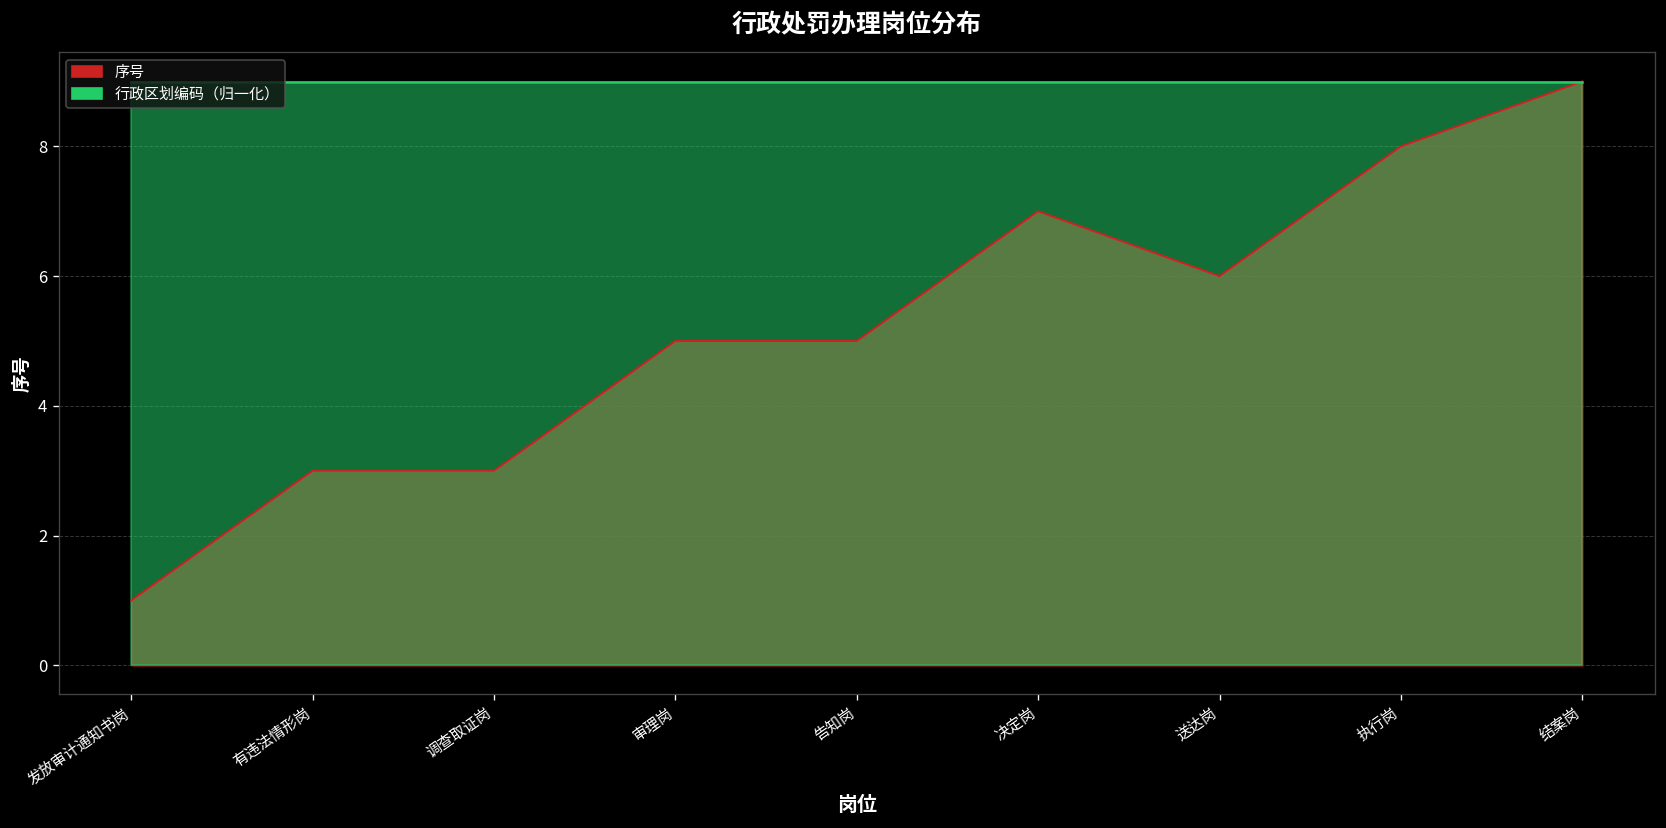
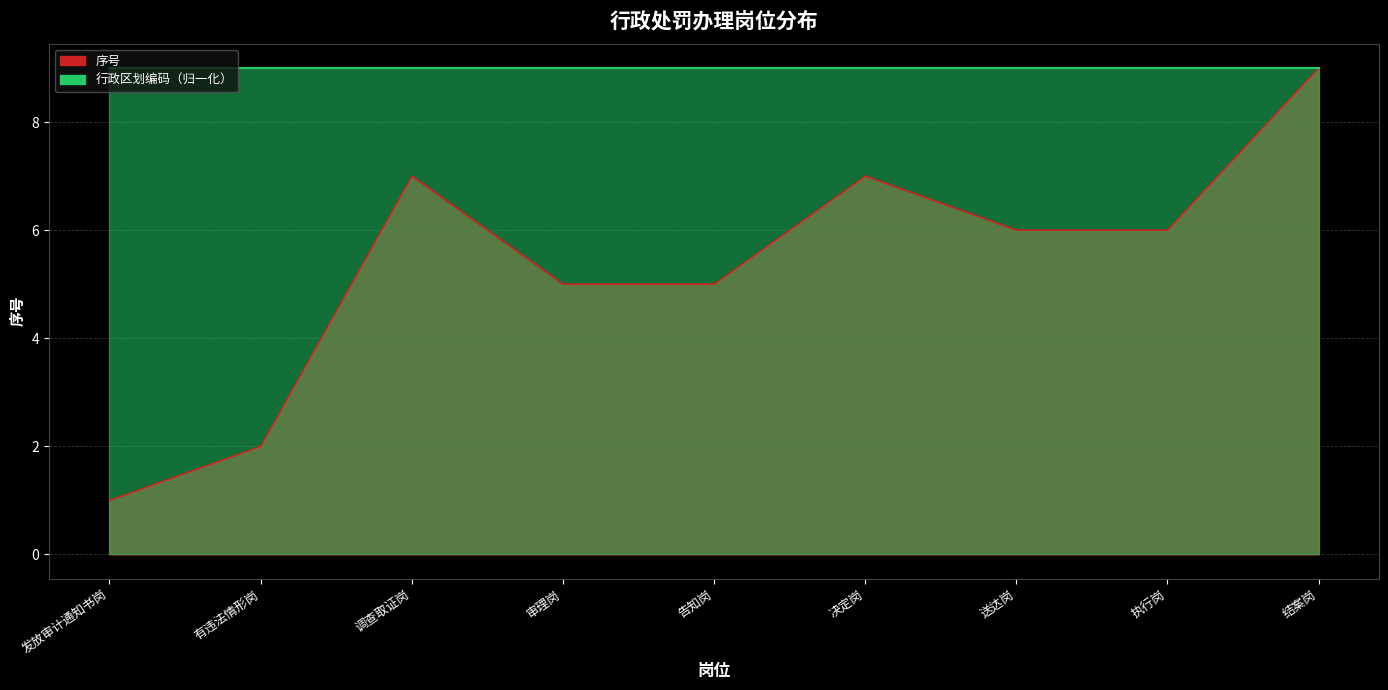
序号, 有违法情形岗: 3 -> 2
序号, 调查取证岗: 3 -> 7
序号, 执行岗: 8 -> 6
